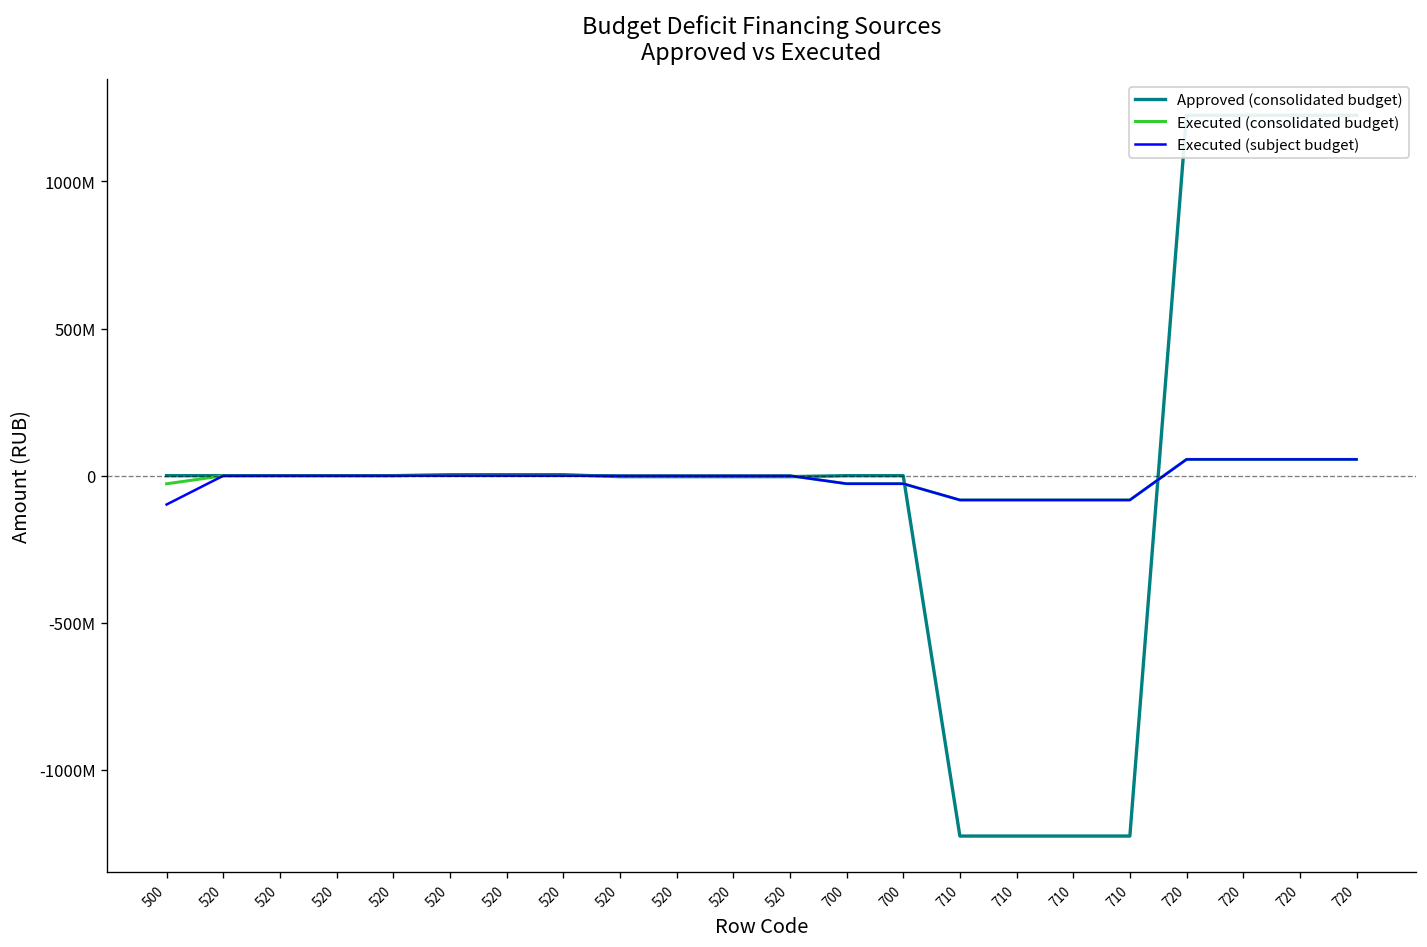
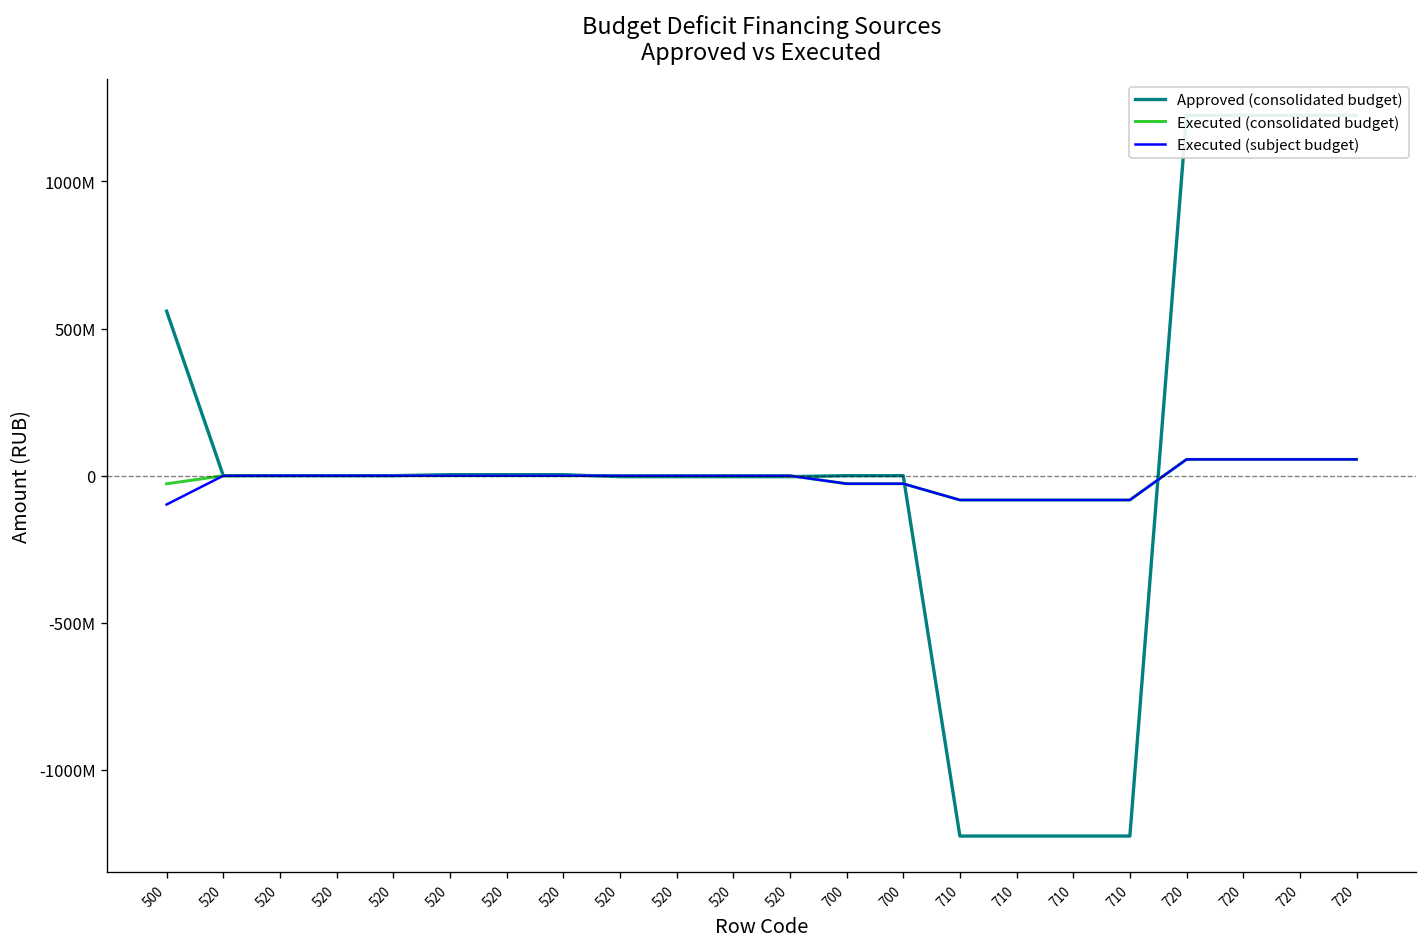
Approved (consolidated budget), 500: 0 -> 560000000
